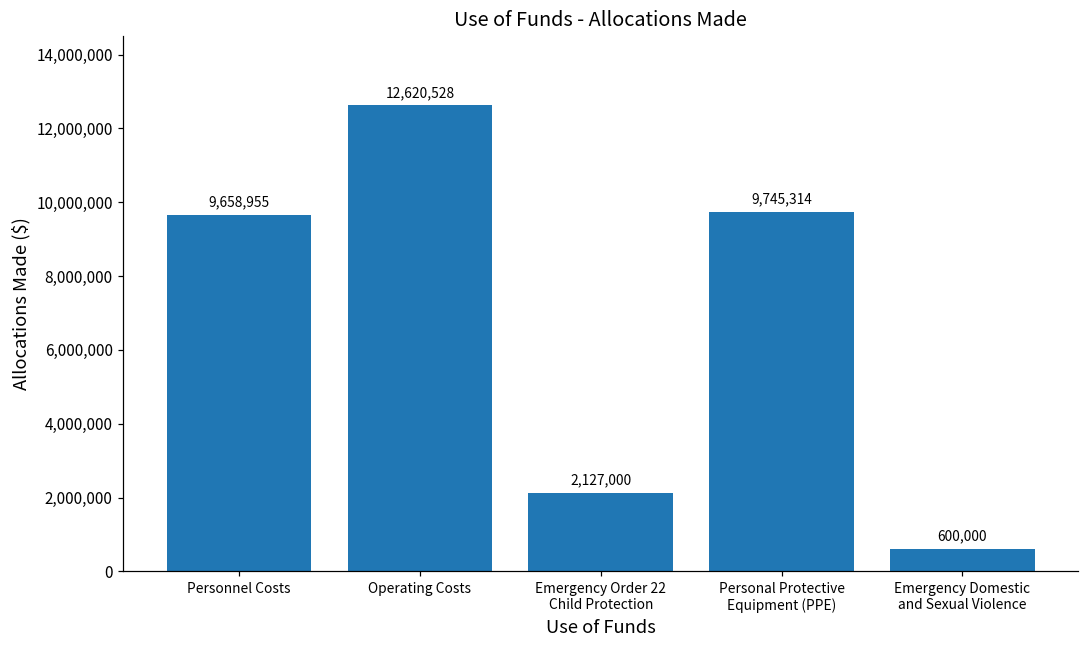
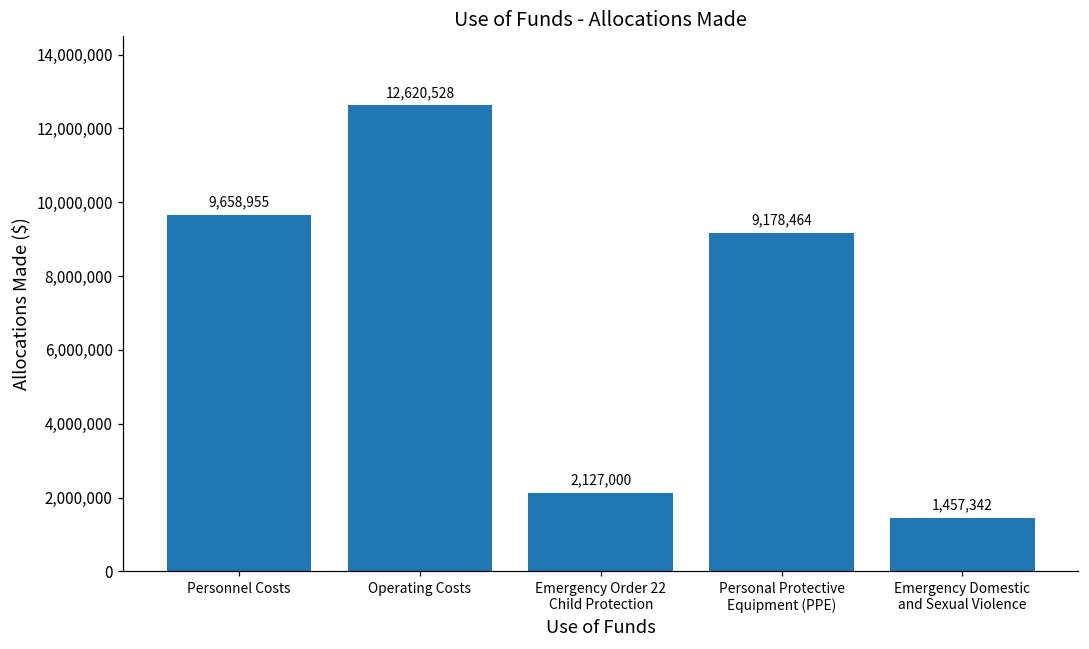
Personal Protective Equipment (PPE): 9,745,314 -> 9,178,464
Emergency Domestic and Sexual Violence: 600,000 -> 1,457,342
